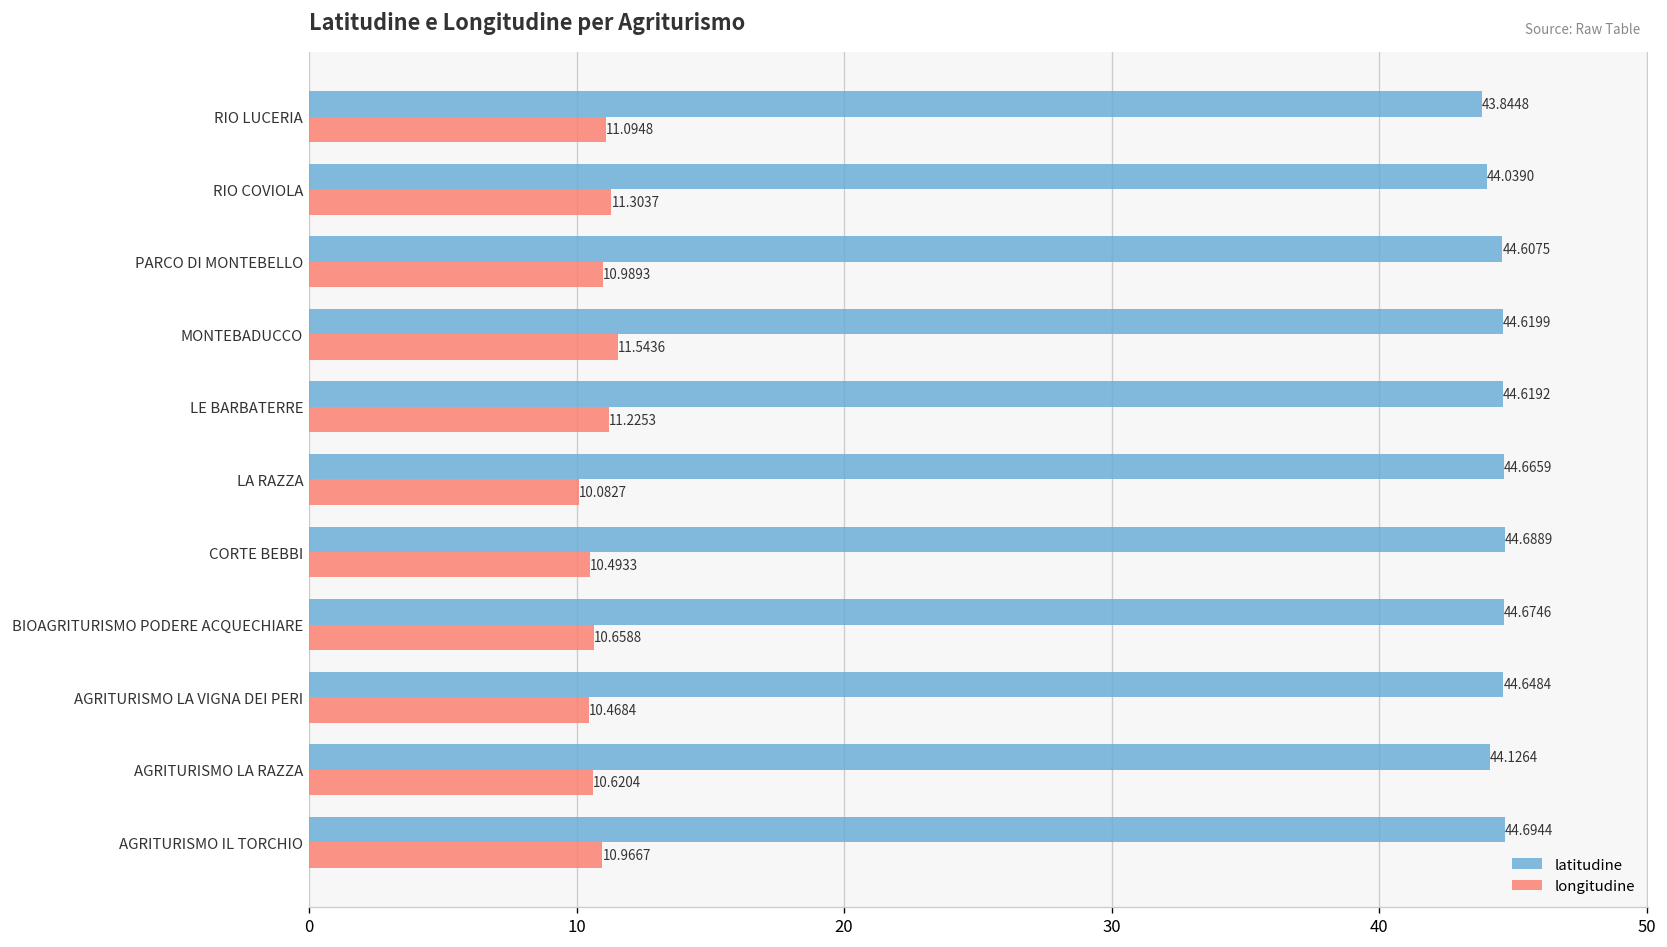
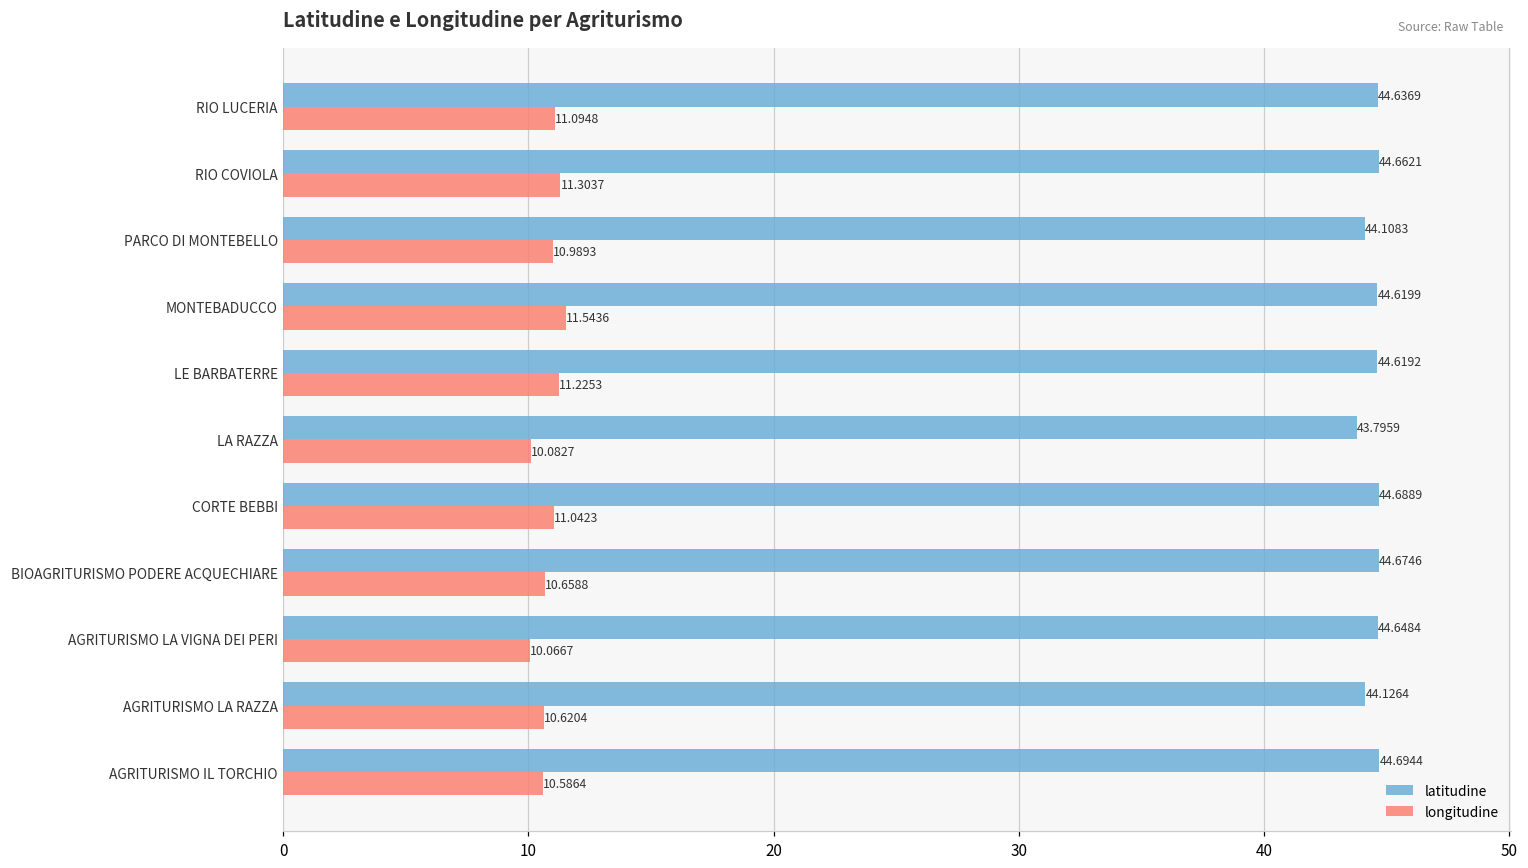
latitudine, RIO LUCERIA: 43.8448 -> 44.6369
latitudine, RIO COVIOLA: 44.0390 -> 44.6621
latitudine, PARCO DI MONTEBELLO: 44.6075 -> 44.1083
latitudine, LA RAZZA: 44.6659 -> 43.7959
longitudine, CORTE BEBBI: 10.4933 -> 11.0423
longitudine, AGRITURISMO LA VIGNA DEI PERI: 10.4684 -> 10.0667
longitudine, AGRITURISMO IL TORCHIO: 10.9667 -> 10.5864
